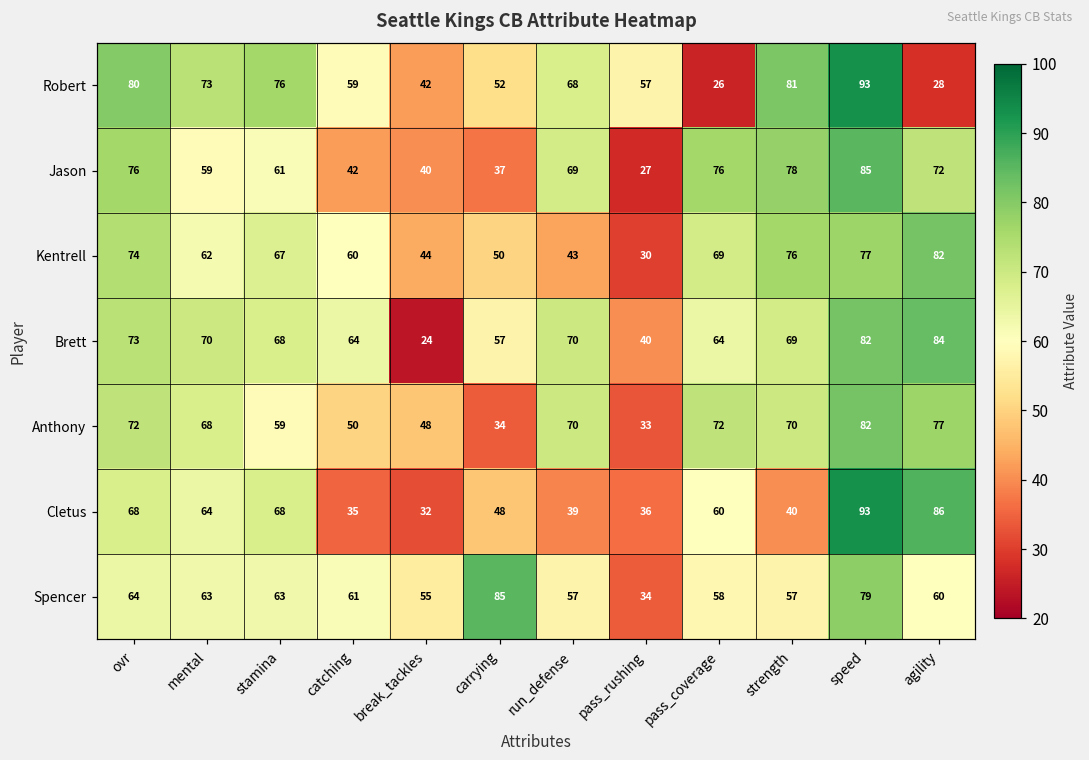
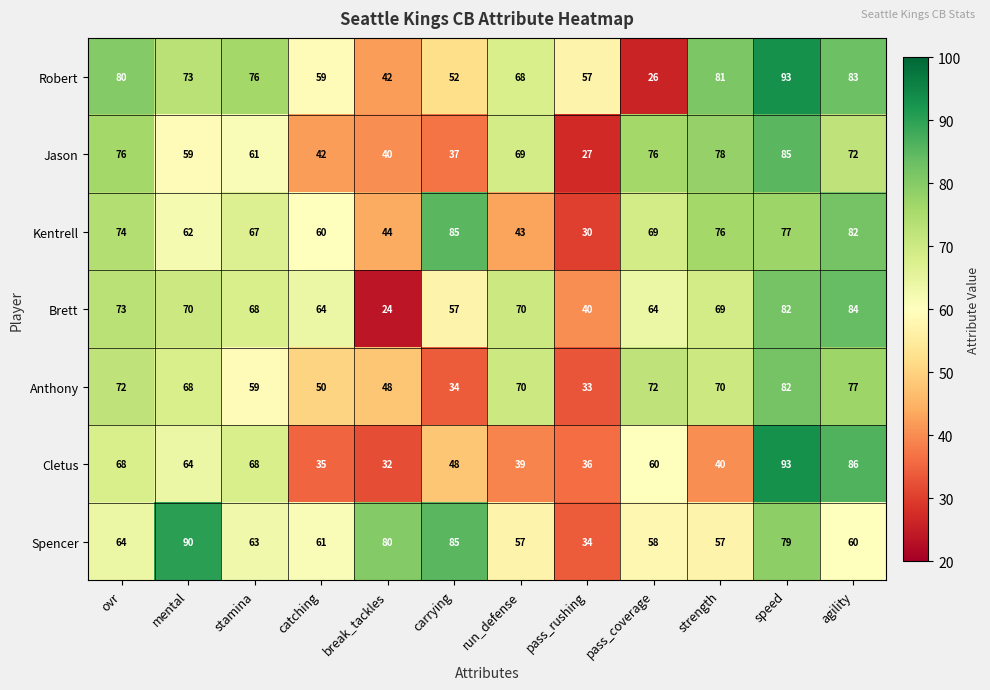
Robert, agility: 28 -> 83
Kentrell, carrying: 50 -> 85
Spencer, mental: 63 -> 90
Spencer, break_tackles: 55 -> 80
